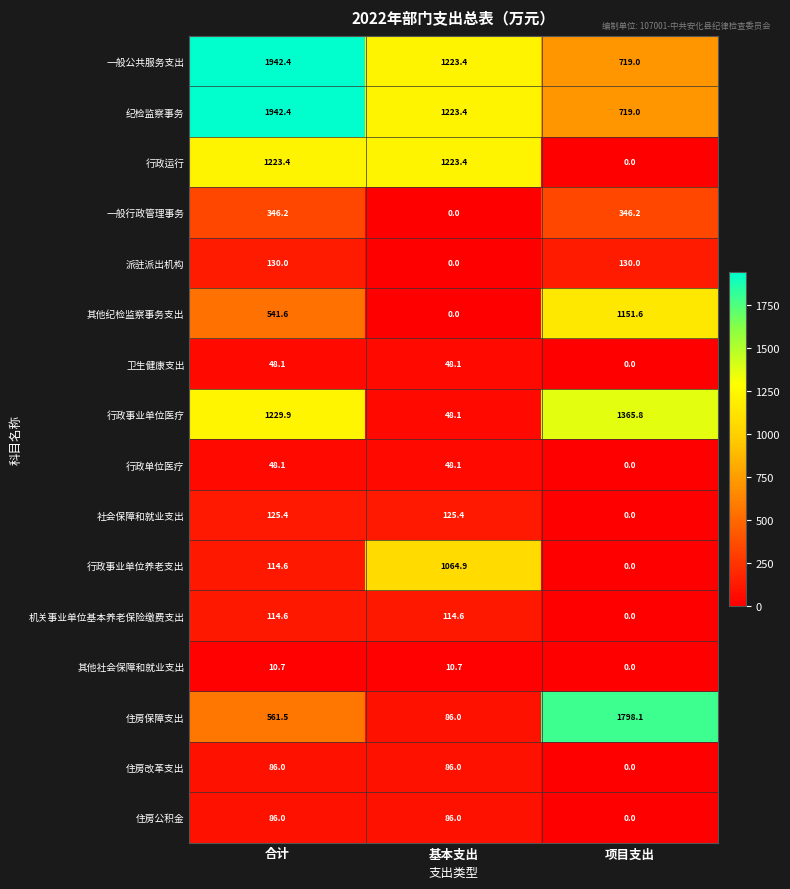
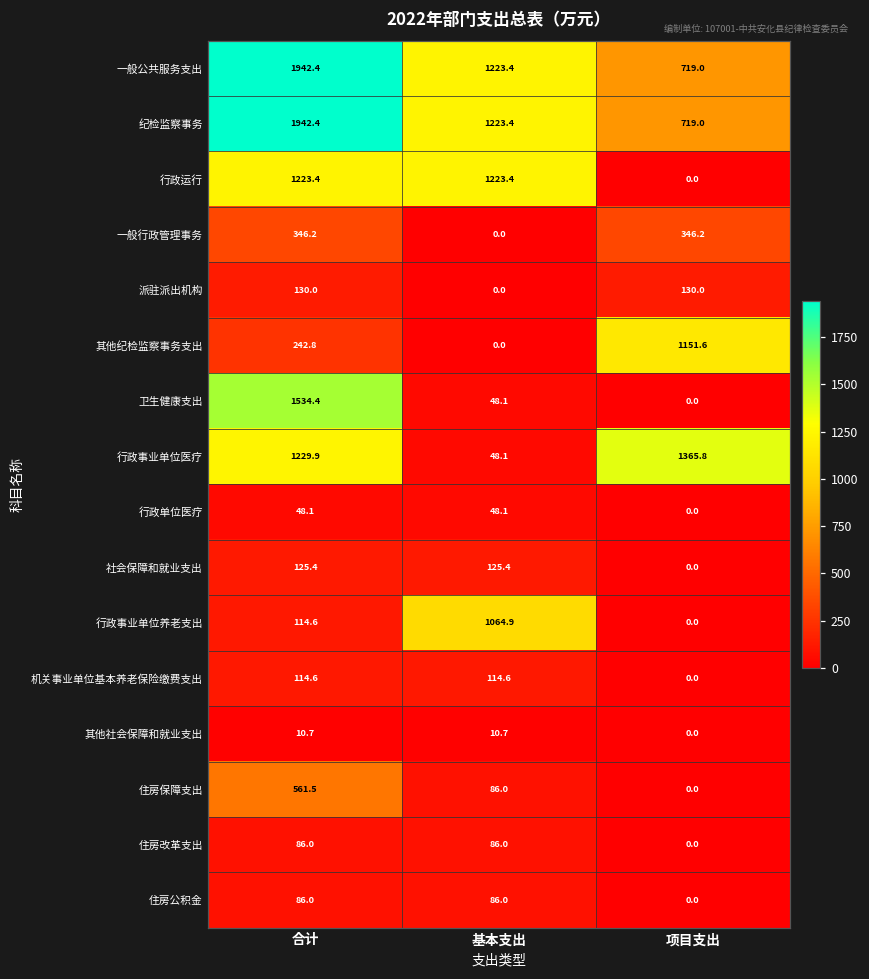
其他纪检监察事务支出, 合计: 541.6 -> 242.8
卫生健康支出, 合计: 48.1 -> 1534.4
住房保障支出, 项目支出: 1798.1 -> 0.0
